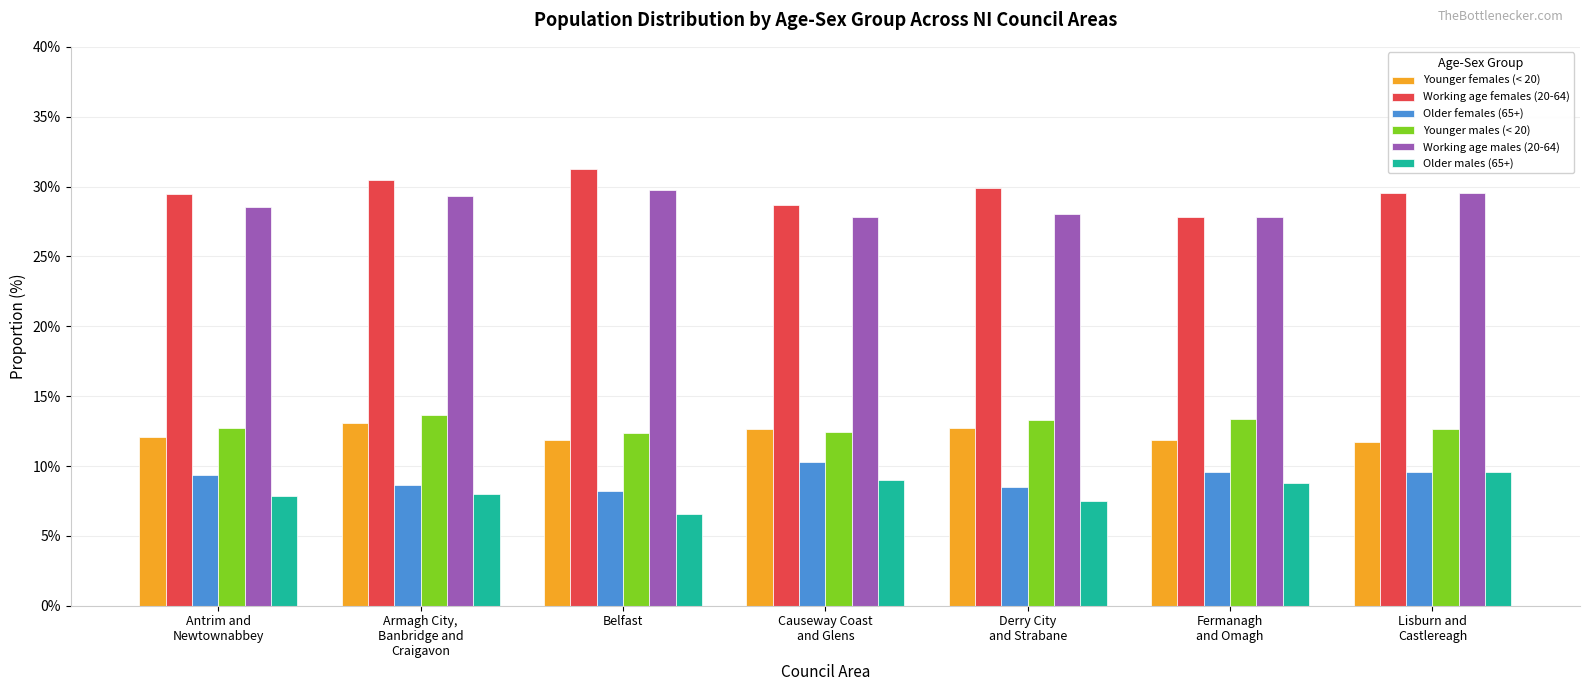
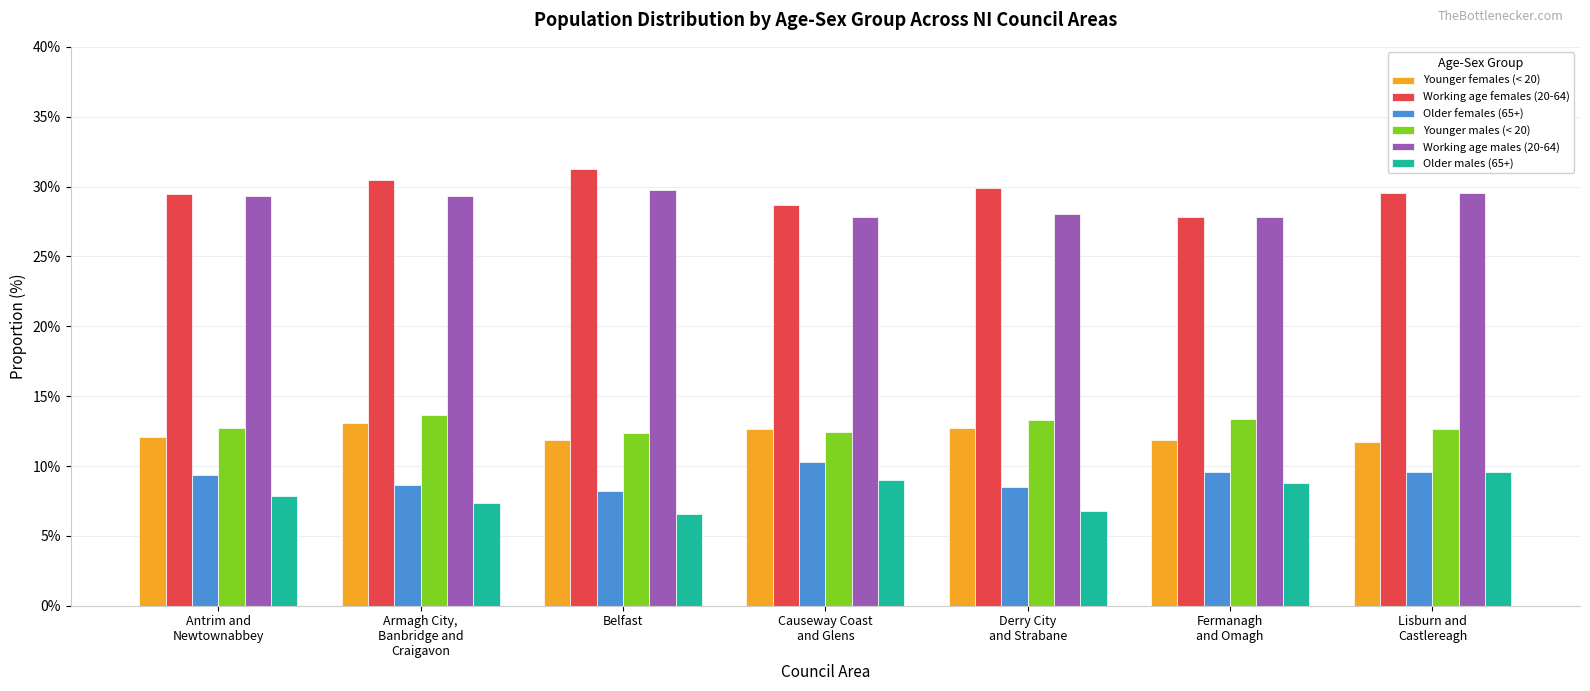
Working age males (20-64), Antrim and Newtownabbey: 28.5% -> 29.3%
Older males (65+), Armagh City, Banbridge and Craigavon: 8.0% -> 7.3%
Older males (65+), Derry City and Strabane: 7.5% -> 6.8%
